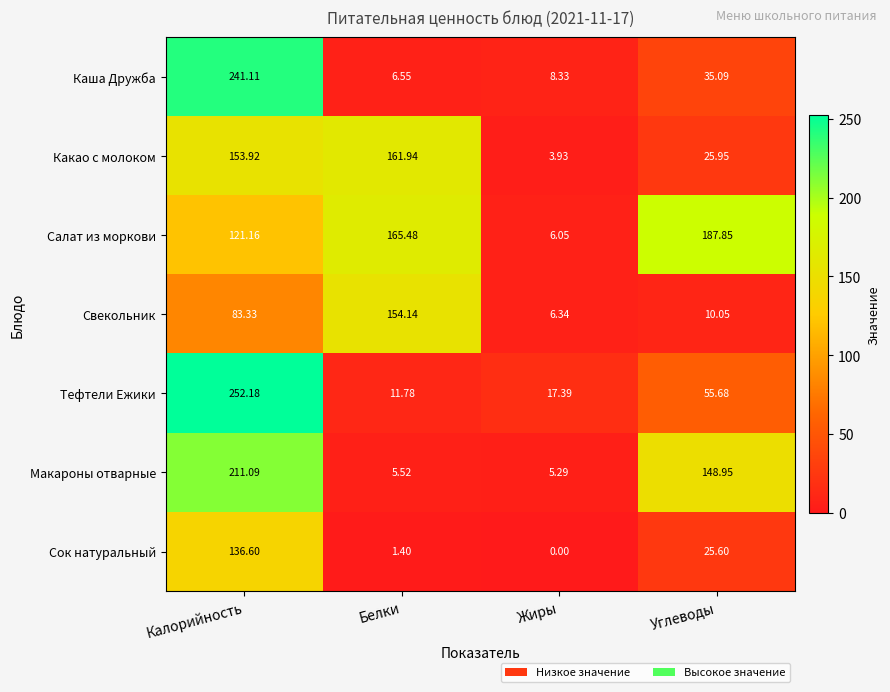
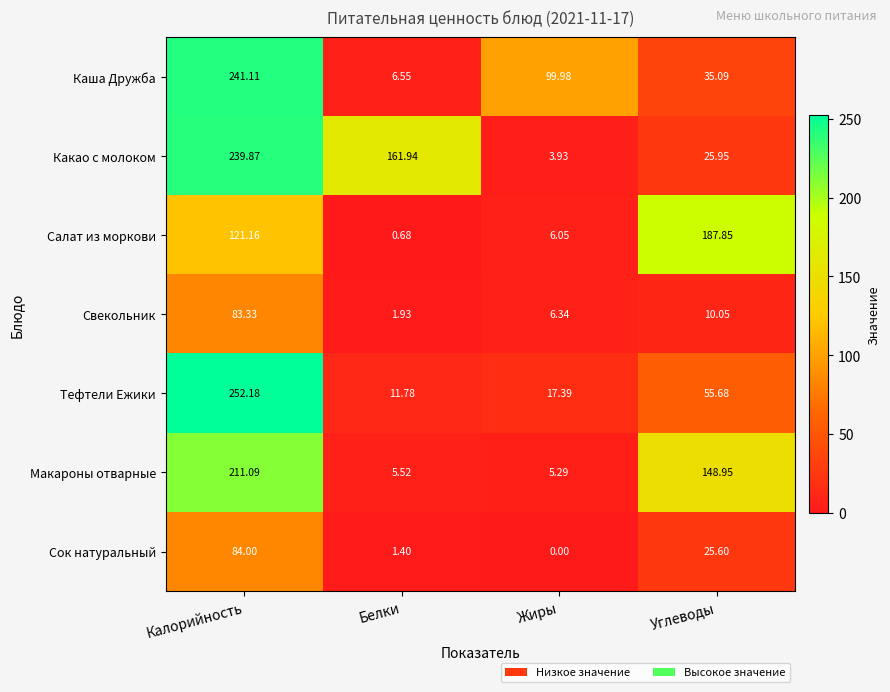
Каша Дружба, Жиры: 8.33 -> 99.98
Какао с молоком, Калорийность: 153.92 -> 239.87
Салат из моркови, Белки: 165.48 -> 0.68
Свекольник, Белки: 154.14 -> 1.93
Сок натуральный, Калорийность: 136.60 -> 84.00
